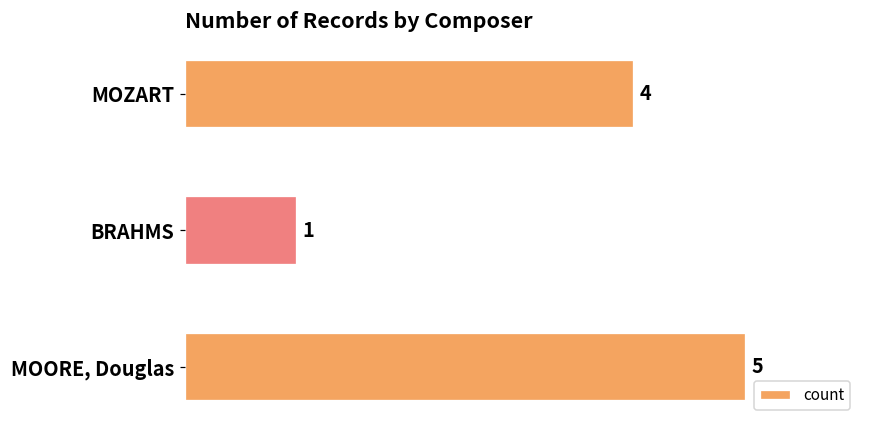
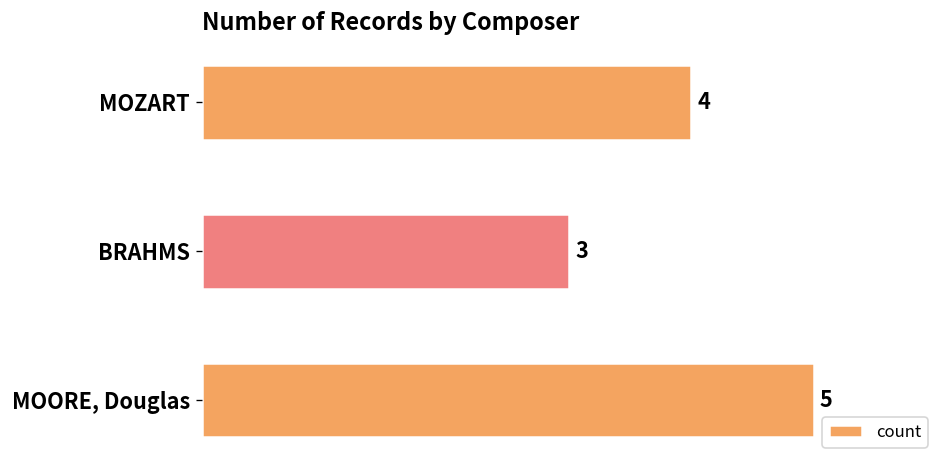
BRAHMS: 1 -> 3
